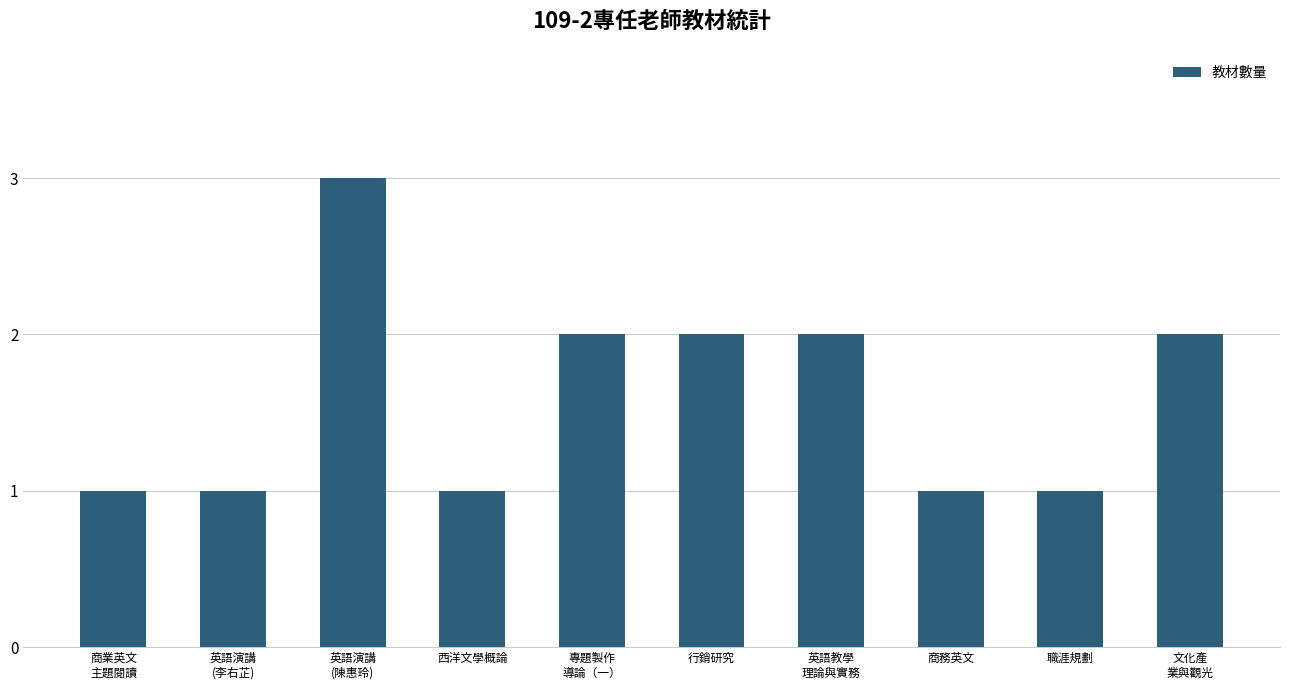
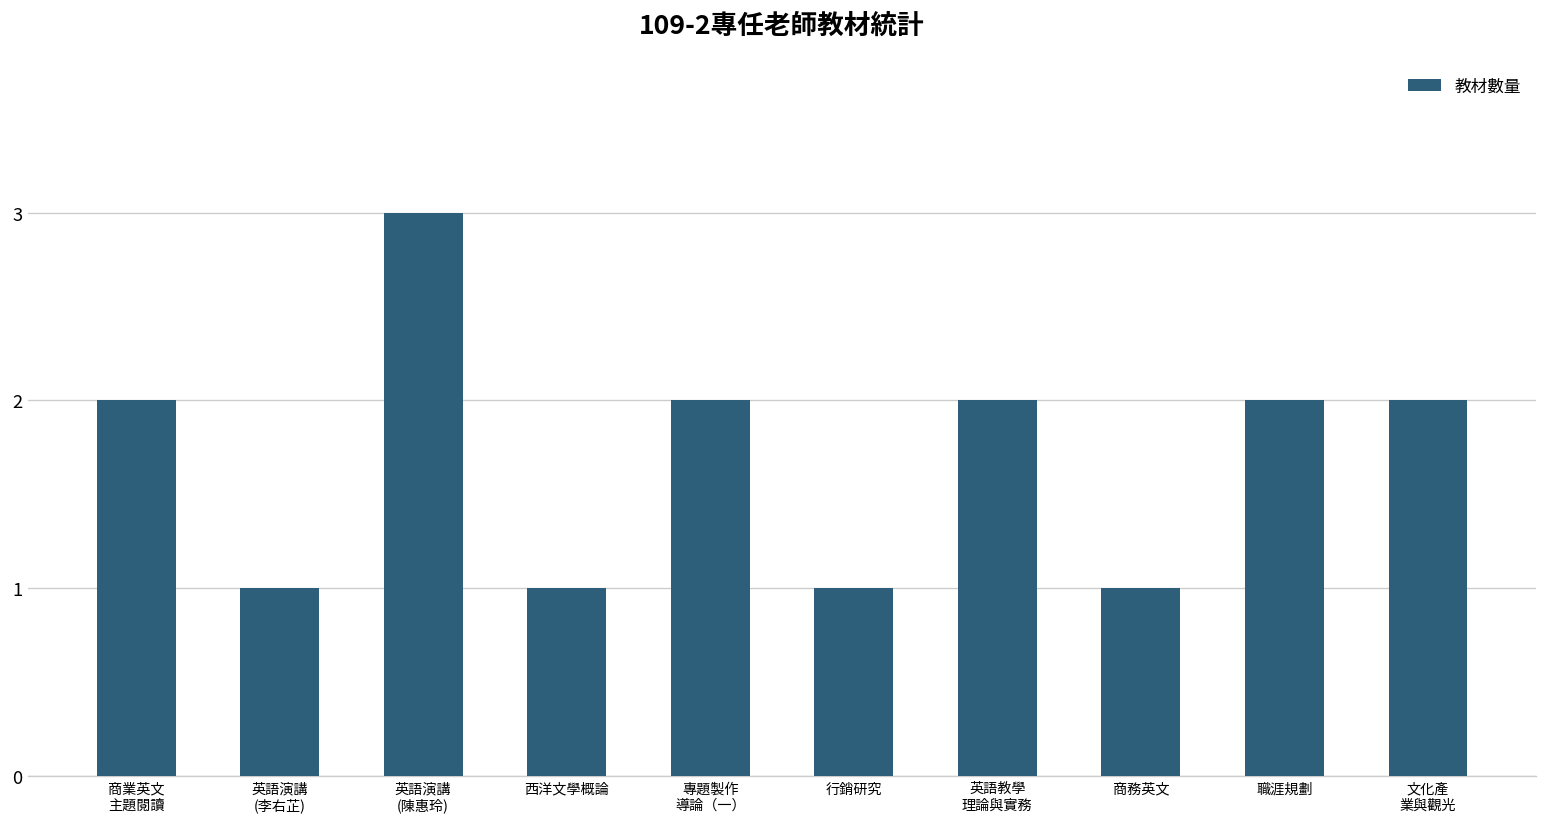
商業英文 主題閱讀: 1 -> 2
行銷研究: 2 -> 1
職涯規劃: 1 -> 2
